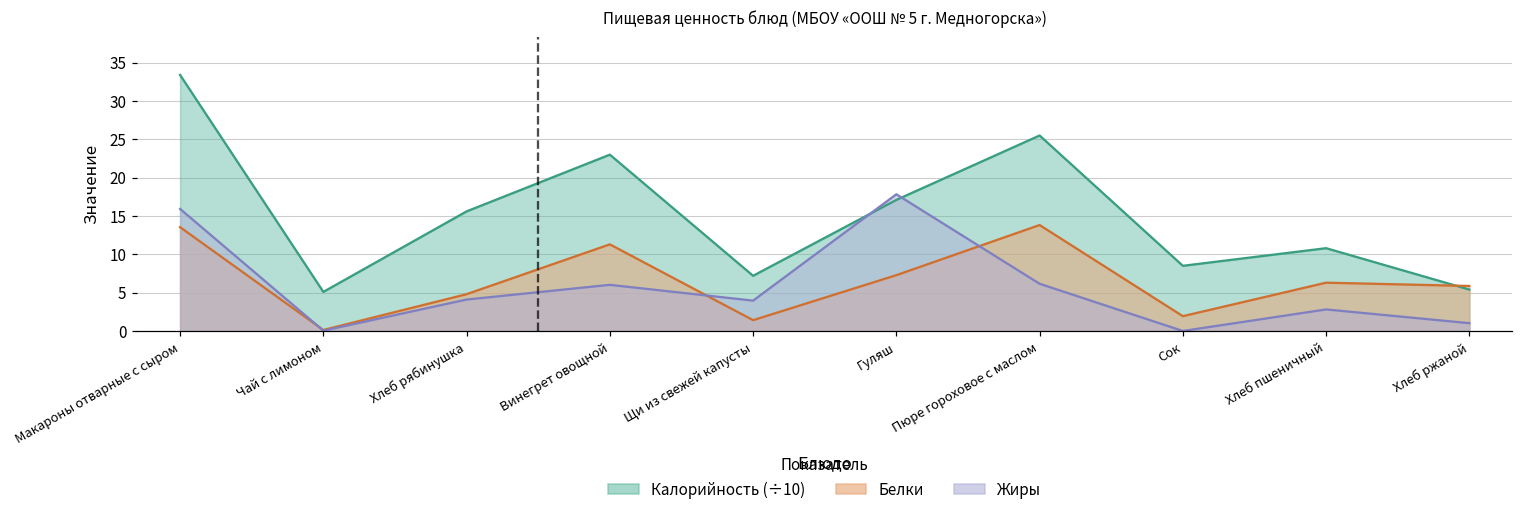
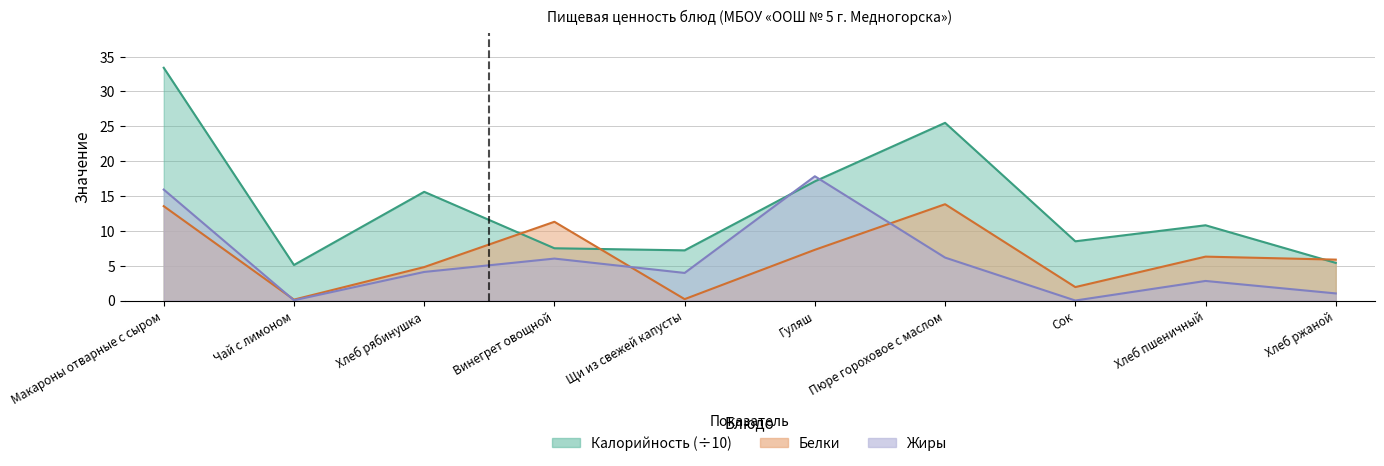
Калорийность (÷10), Винегрет овощной: 23 -> 8
Белки, Щи из свежей капусты: 1 -> 0
